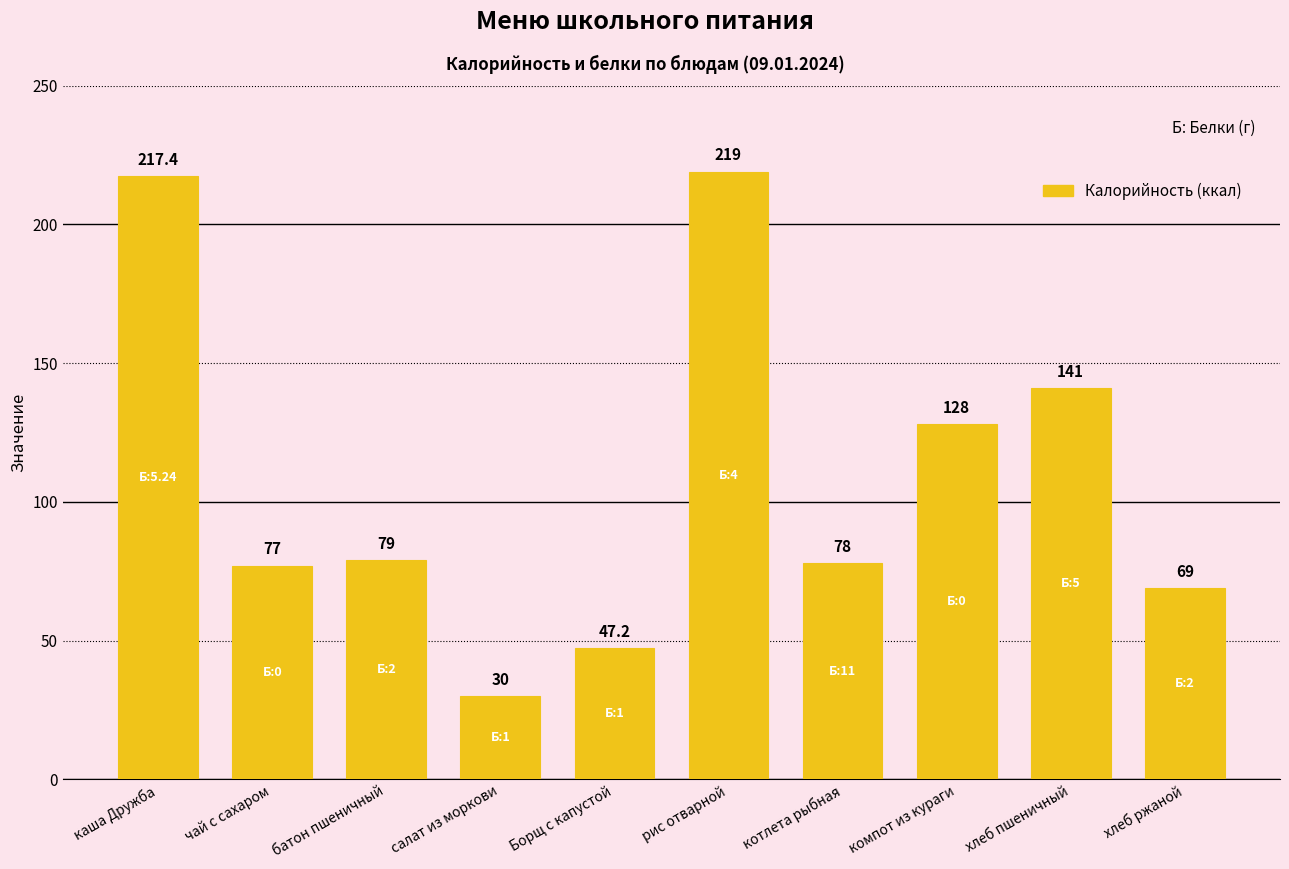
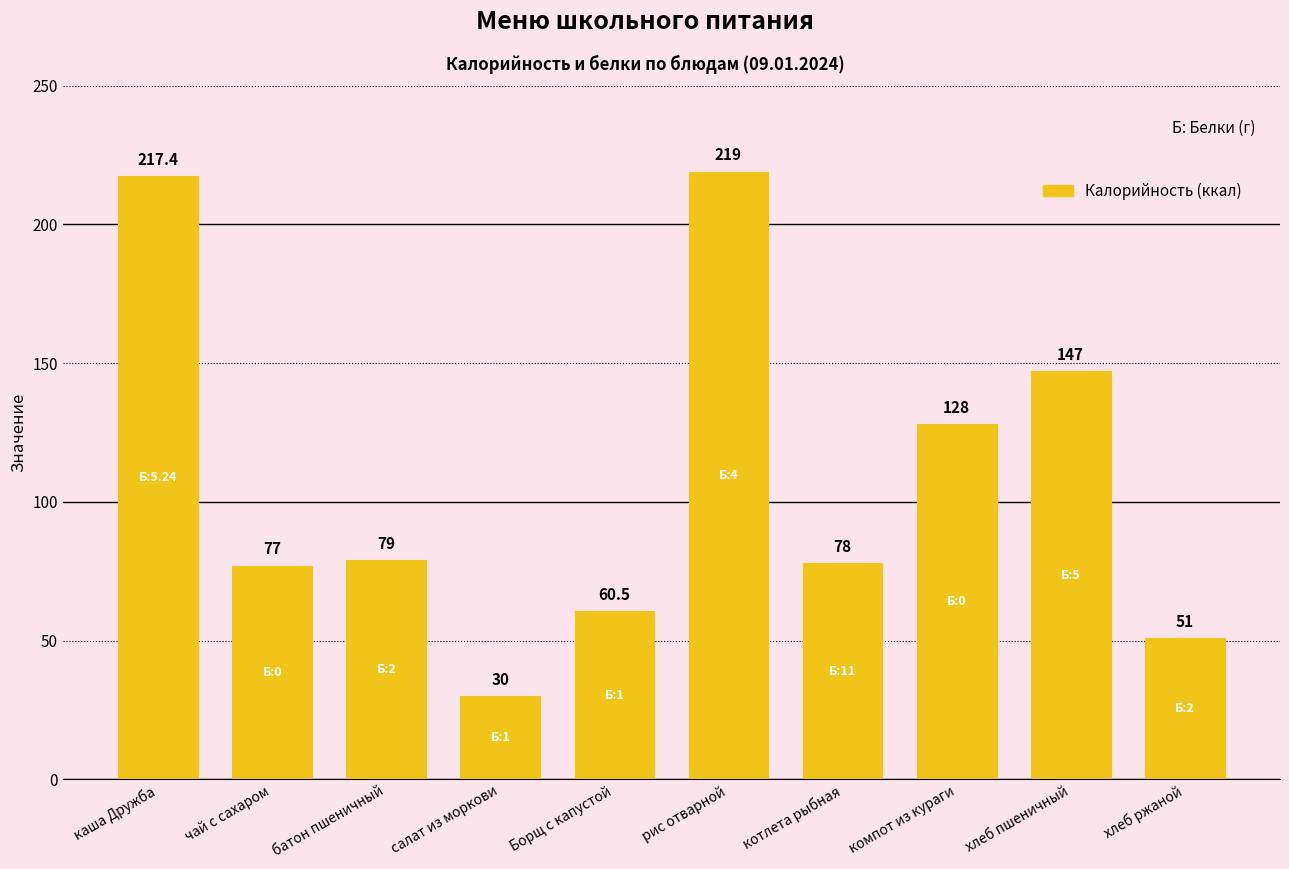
Борщ с капустой: 47.2 -> 60.5
хлеб пшеничный: 141 -> 147
хлеб ржаной: 69 -> 51
